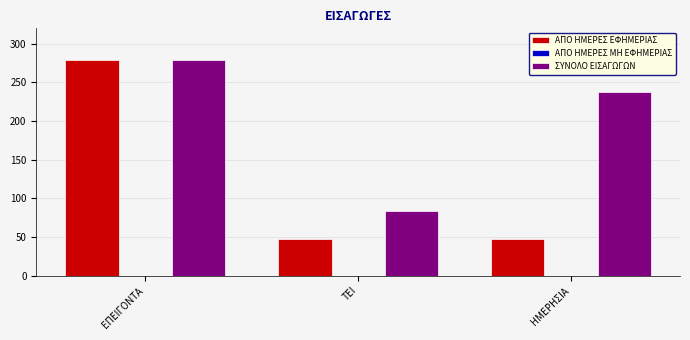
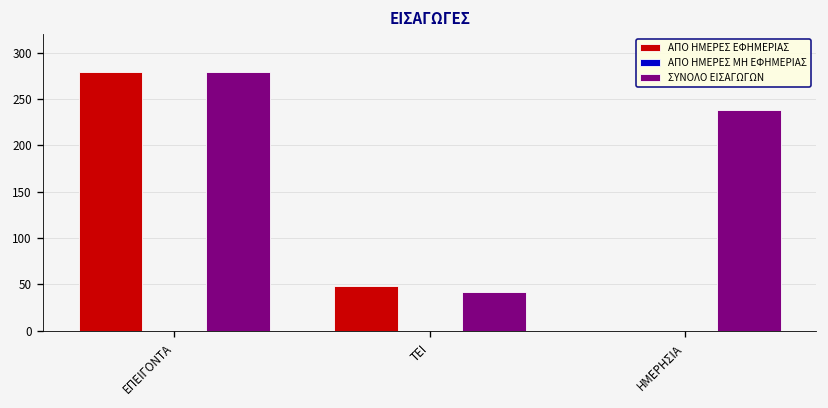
ΣΥΝΟΛΟ ΕΙΣΑΓΩΓΩΝ, ΤΕΙ: 80 -> 40
ΑΠΟ ΗΜΕΡΕΣ ΕΦΗΜΕΡΙΑΣ, ΗΜΕΡΗΣΙΑ: 50 -> 0
